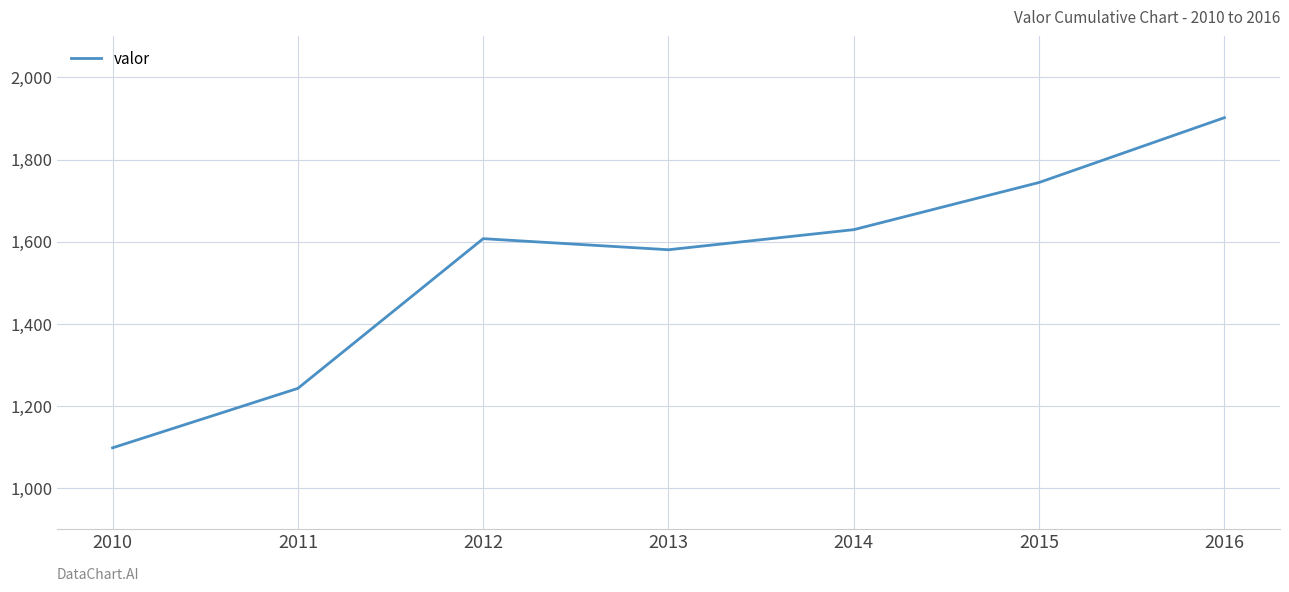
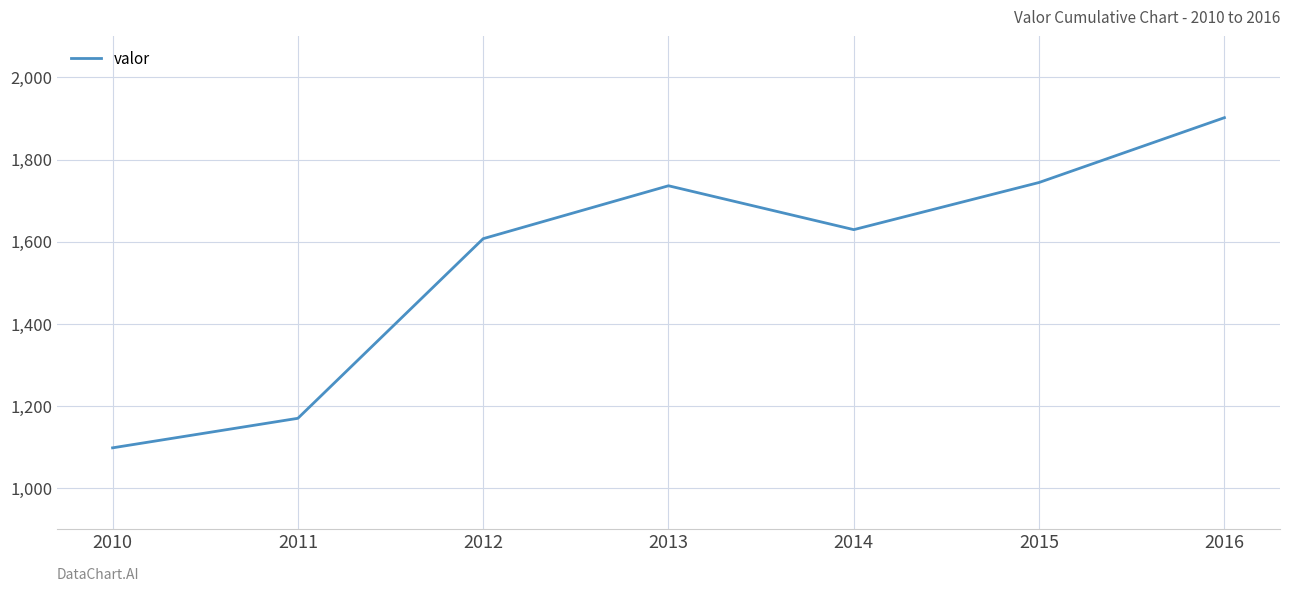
2011: 1,240 -> 1,170
2013: 1,580 -> 1,740
